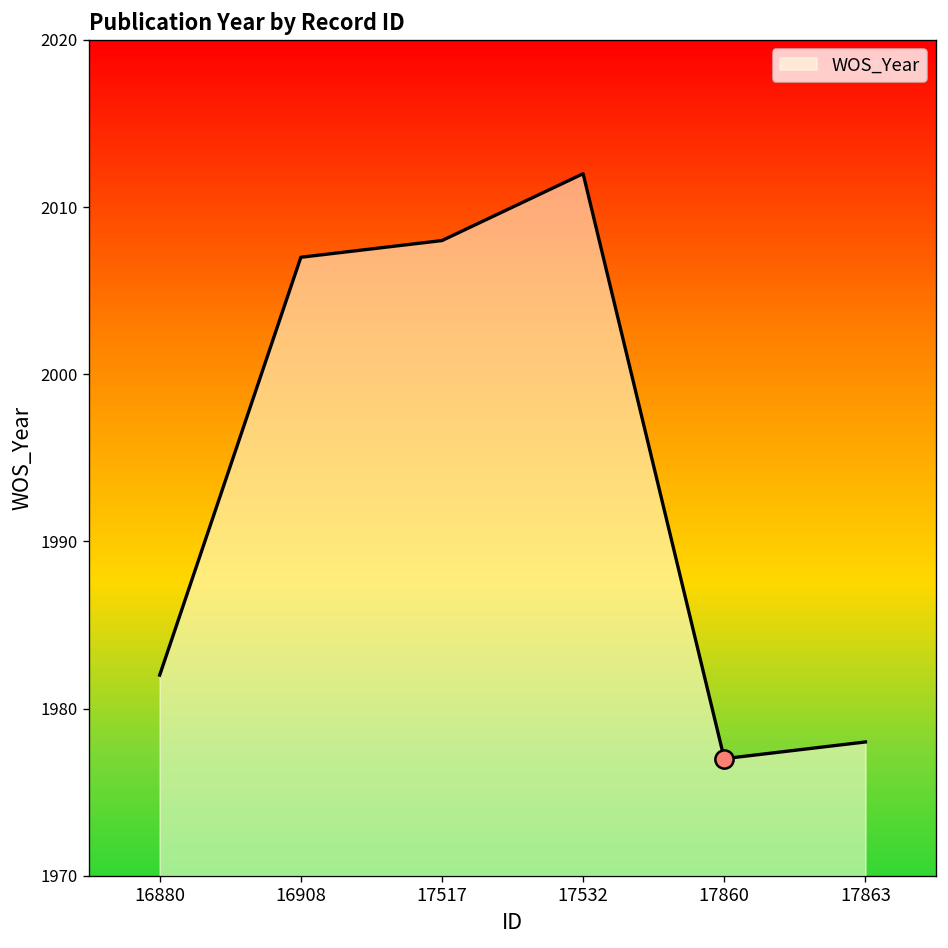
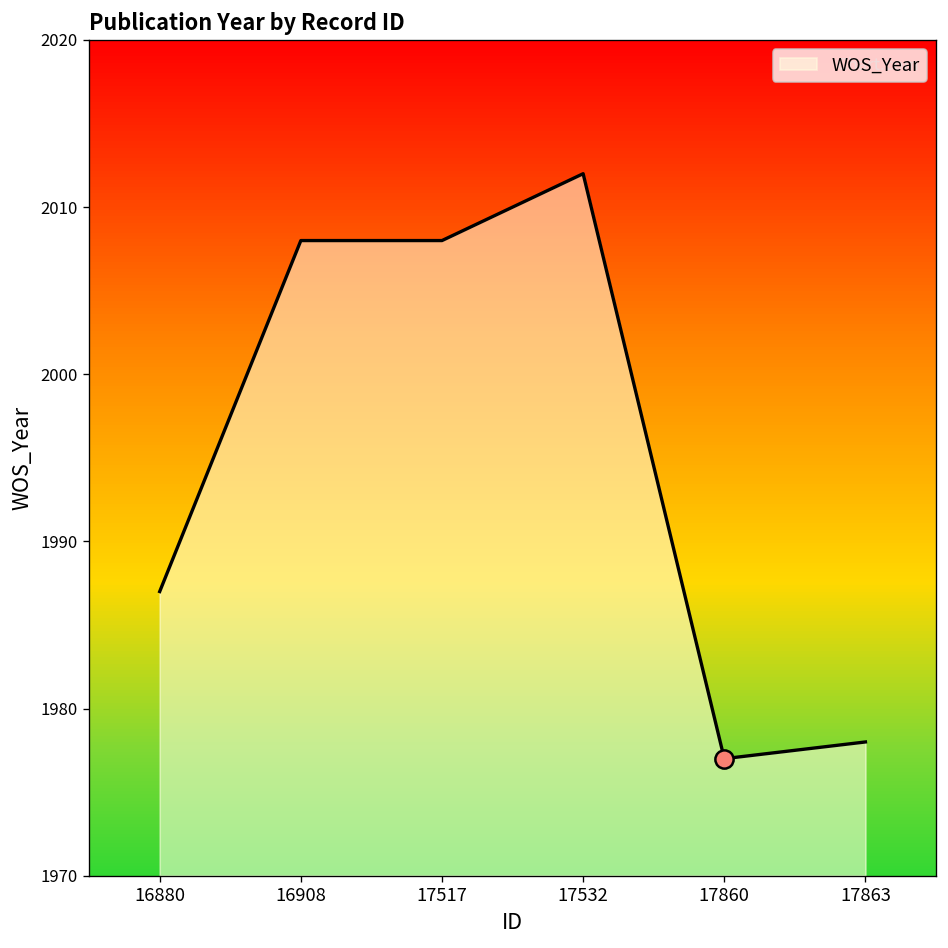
WOS_Year, 16880: 1982 -> 1987
WOS_Year, 16908: 2007 -> 2008
